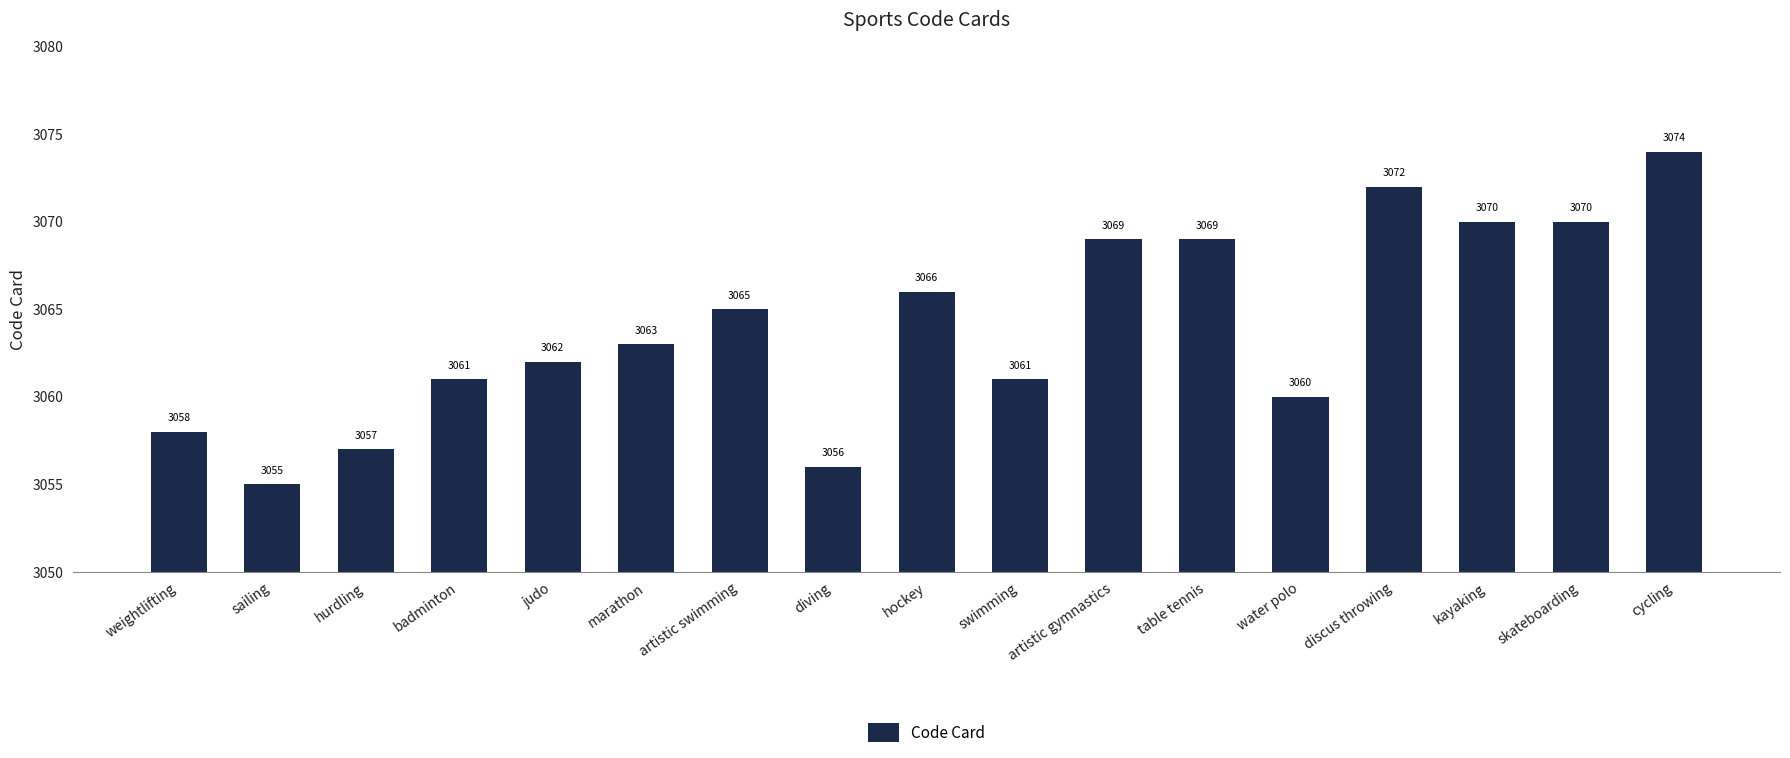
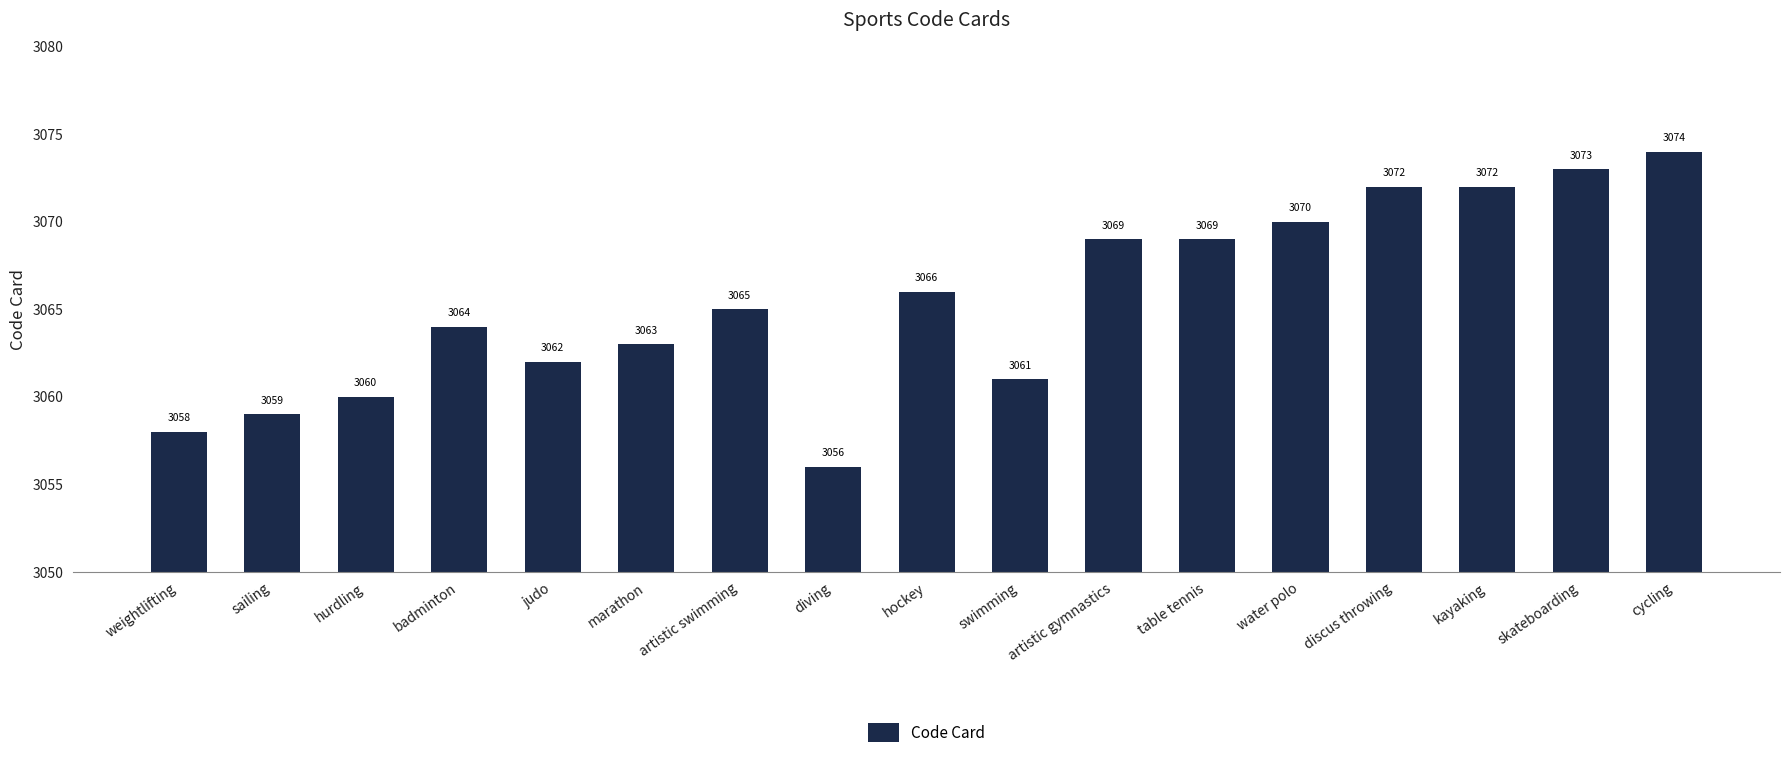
sailing: 3055 -> 3059
hurdling: 3057 -> 3060
badminton: 3061 -> 3064
water polo: 3060 -> 3070
kayaking: 3070 -> 3072
skateboarding: 3070 -> 3073
